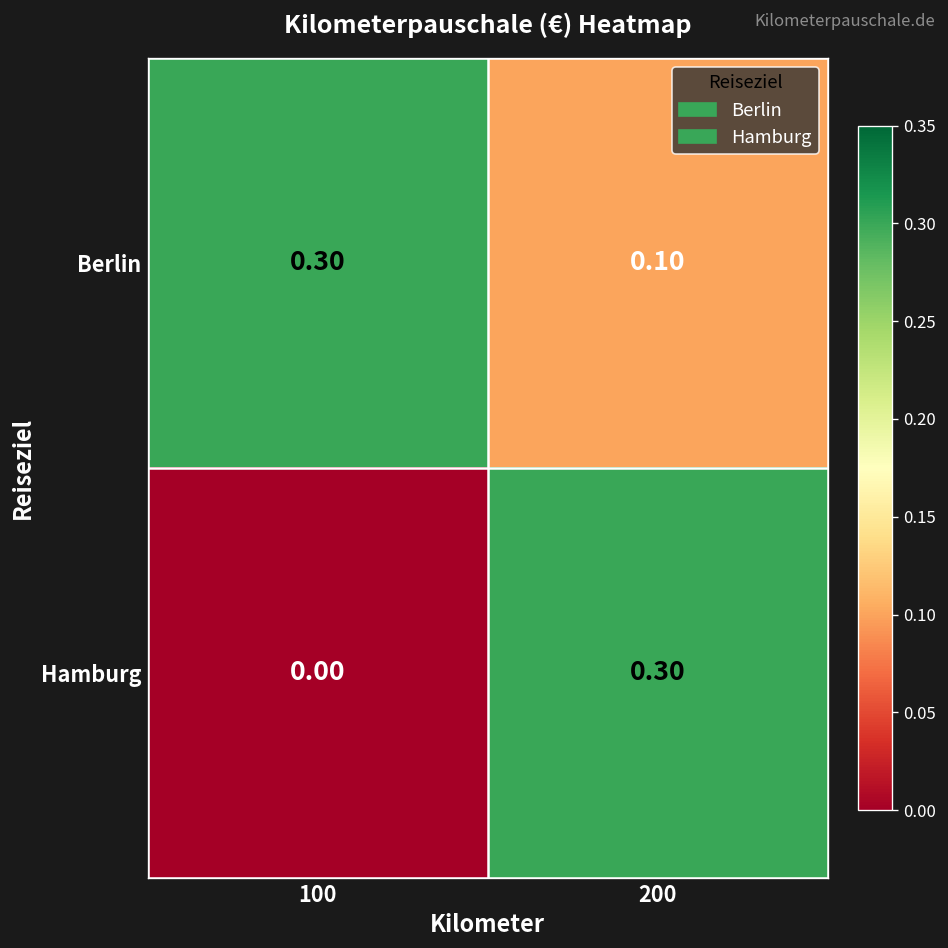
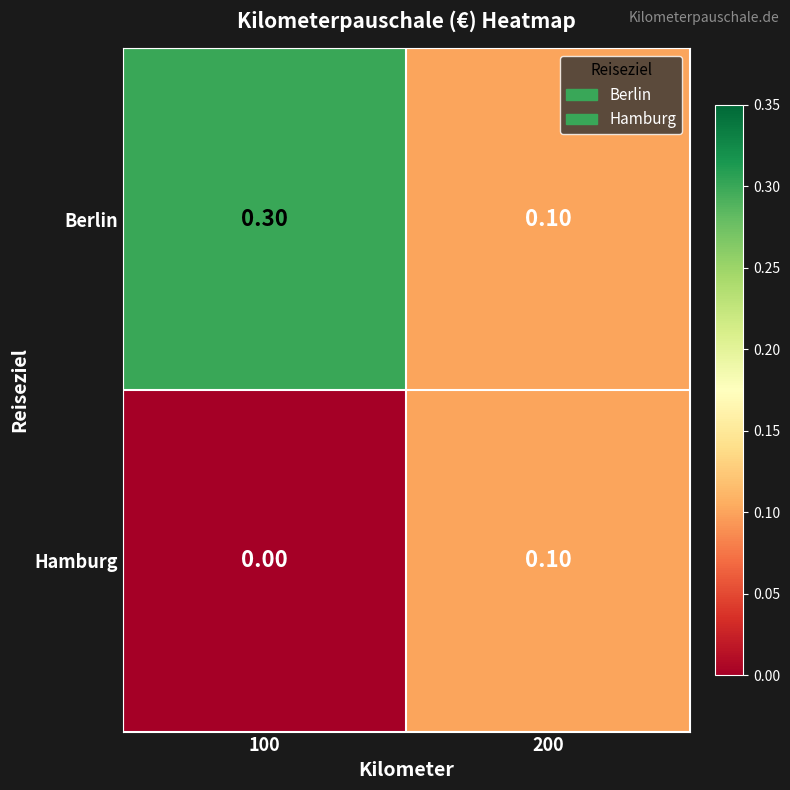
Hamburg, 200: 0.30 -> 0.10
